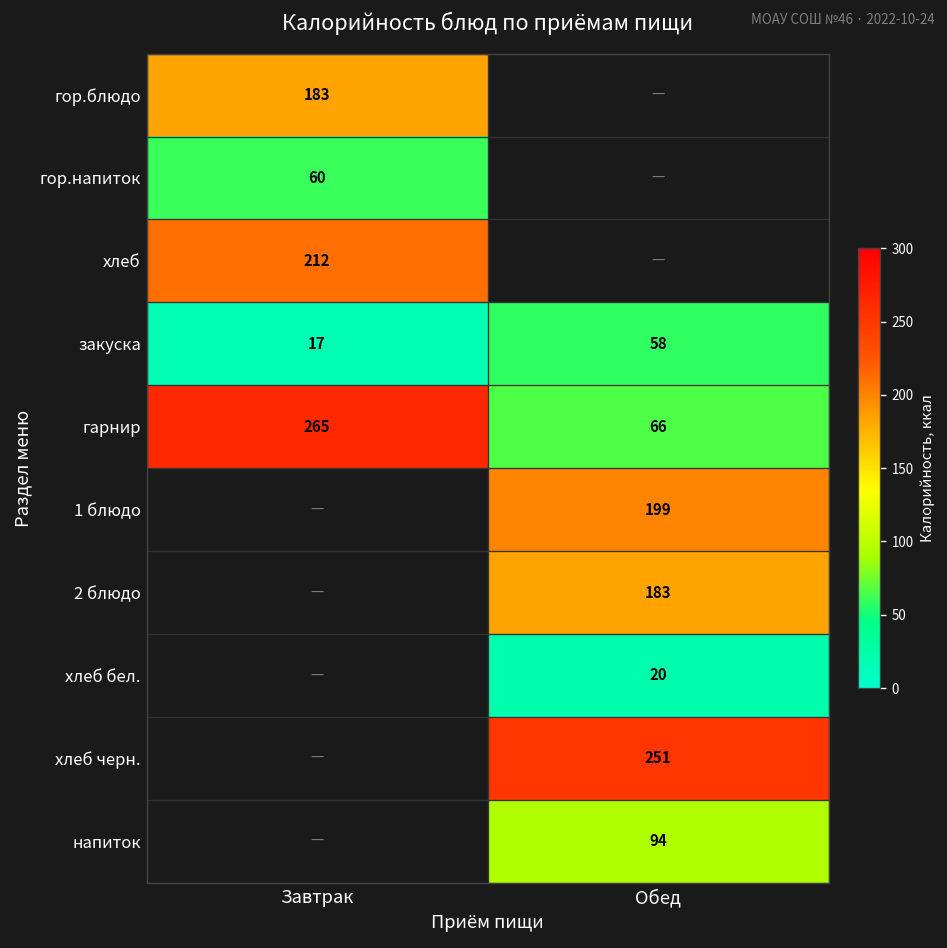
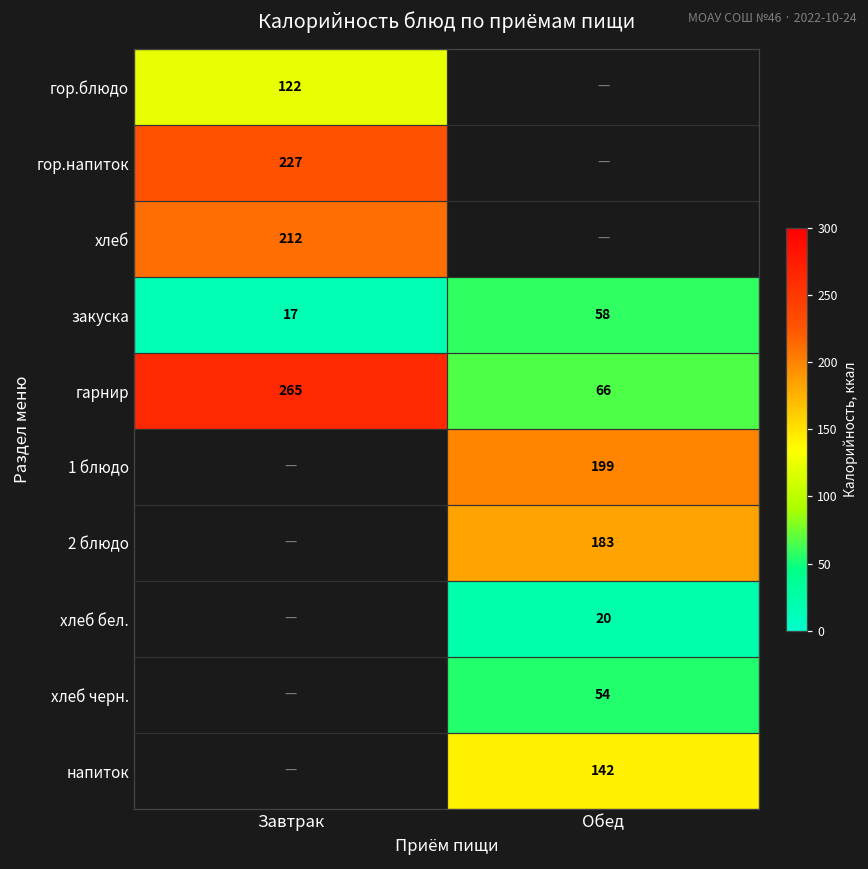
гор.блюдо, Завтрак: 183 -> 122
гор.напиток, Завтрак: 60 -> 227
хлеб черн., Обед: 251 -> 54
напиток, Обед: 94 -> 142
